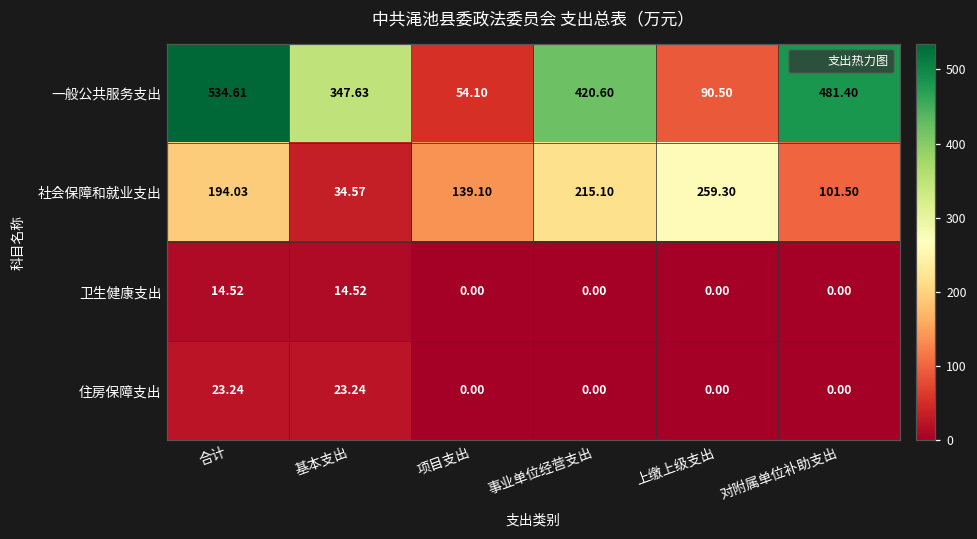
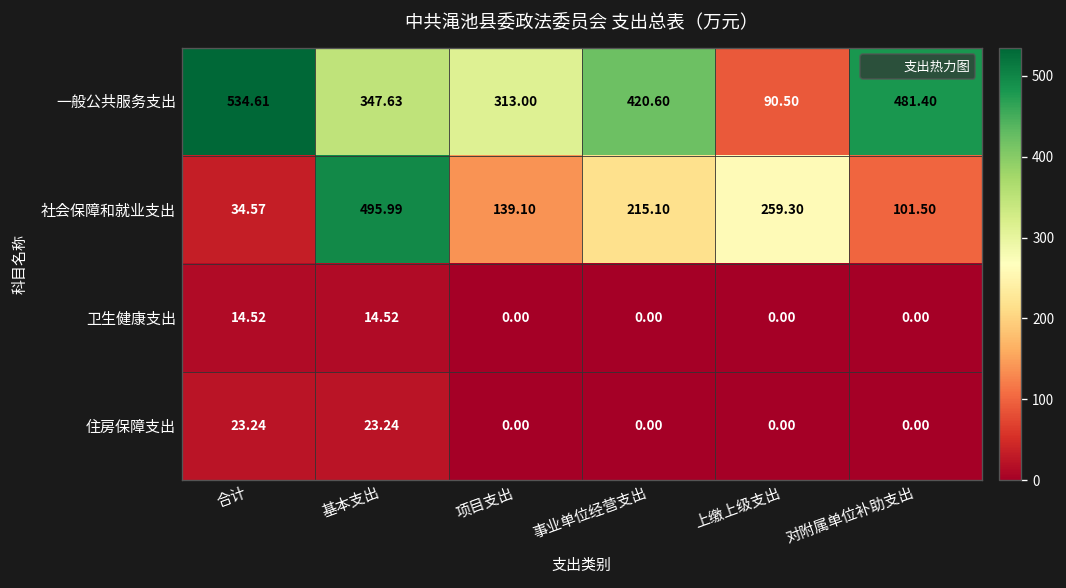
一般公共服务支出, 项目支出: 54.10 -> 313.00
社会保障和就业支出, 合计: 194.03 -> 34.57
社会保障和就业支出, 基本支出: 34.57 -> 495.99
